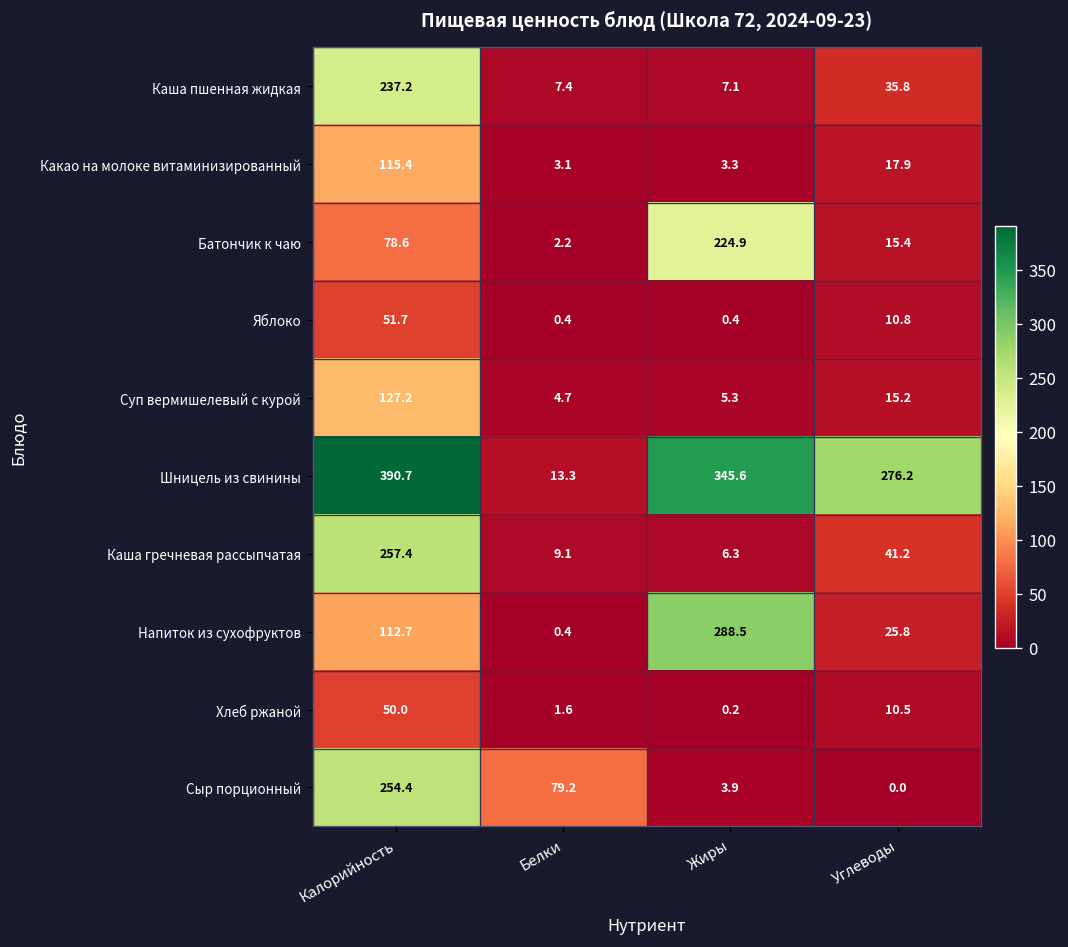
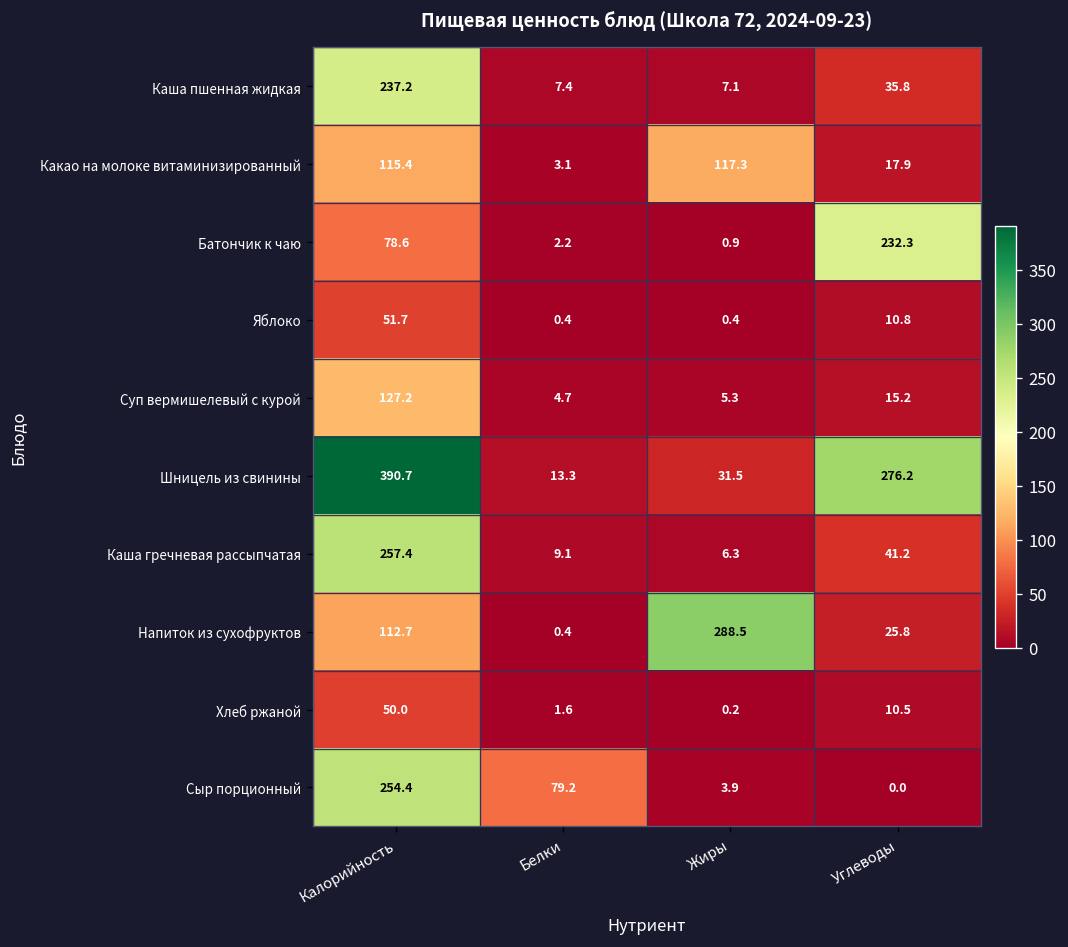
Какао на молоке витаминизированный, Жиры: 3.3 -> 117.3
Батончик к чаю, Жиры: 224.9 -> 0.9
Батончик к чаю, Углеводы: 15.4 -> 232.3
Шницель из свинины, Жиры: 345.6 -> 31.5
